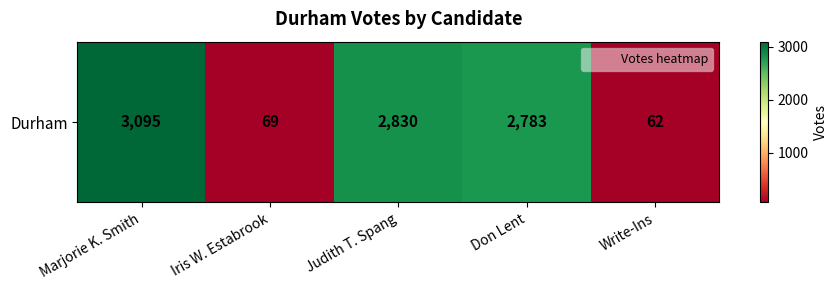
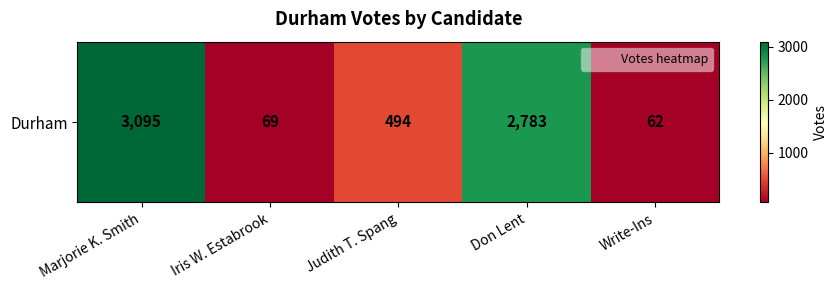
Durham, Judith T. Spang: 2,830 -> 494
